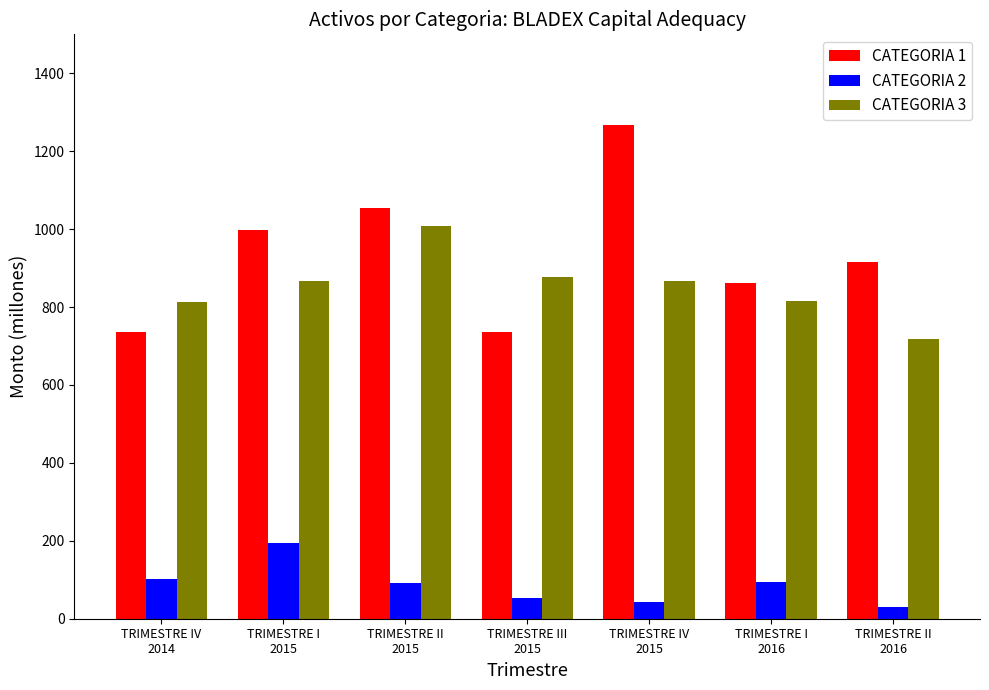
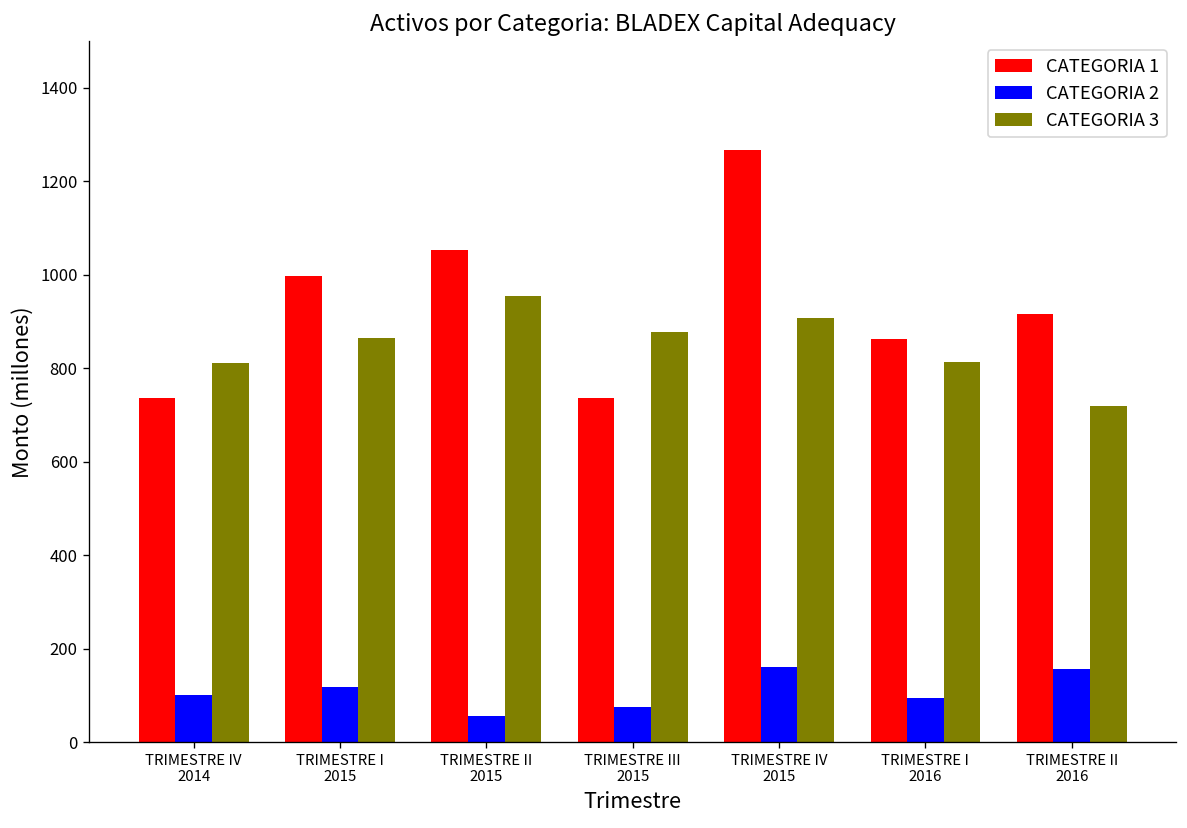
CATEGORIA 2, TRIMESTRE I 2015: 190 -> 120
CATEGORIA 2, TRIMESTRE II 2015: 90 -> 60
CATEGORIA 3, TRIMESTRE II 2015: 1010 -> 950
CATEGORIA 2, TRIMESTRE III 2015: 50 -> 80
CATEGORIA 2, TRIMESTRE IV 2015: 40 -> 160
CATEGORIA 3, TRIMESTRE IV 2015: 870 -> 910
CATEGORIA 2, TRIMESTRE II 2016: 30 -> 160
